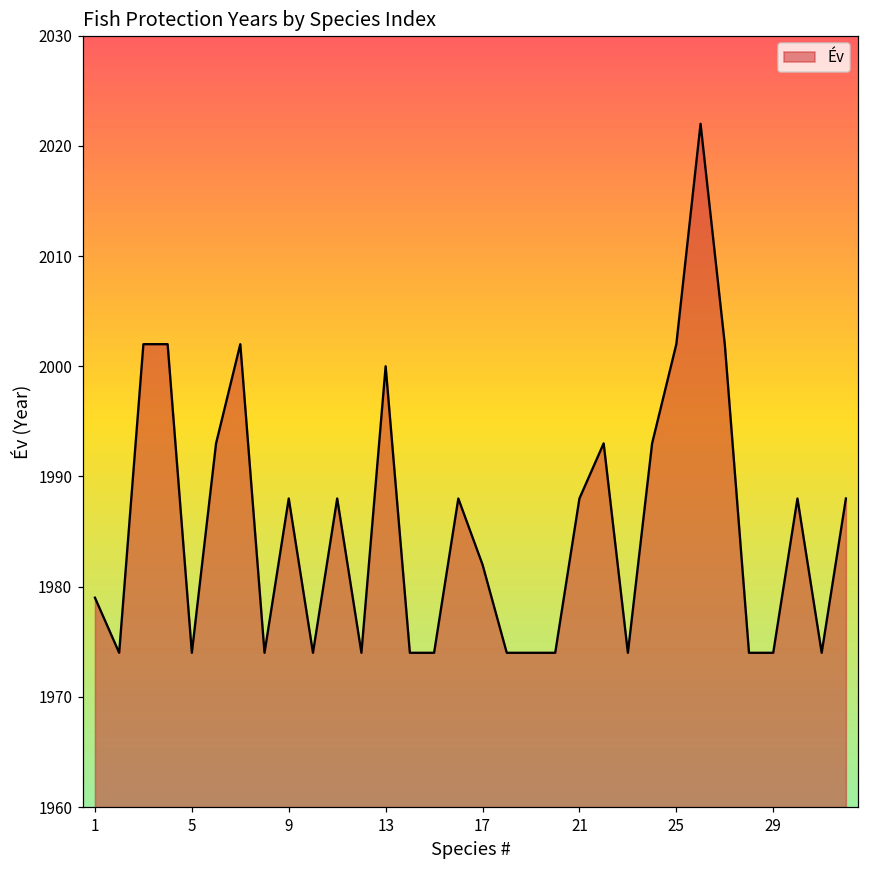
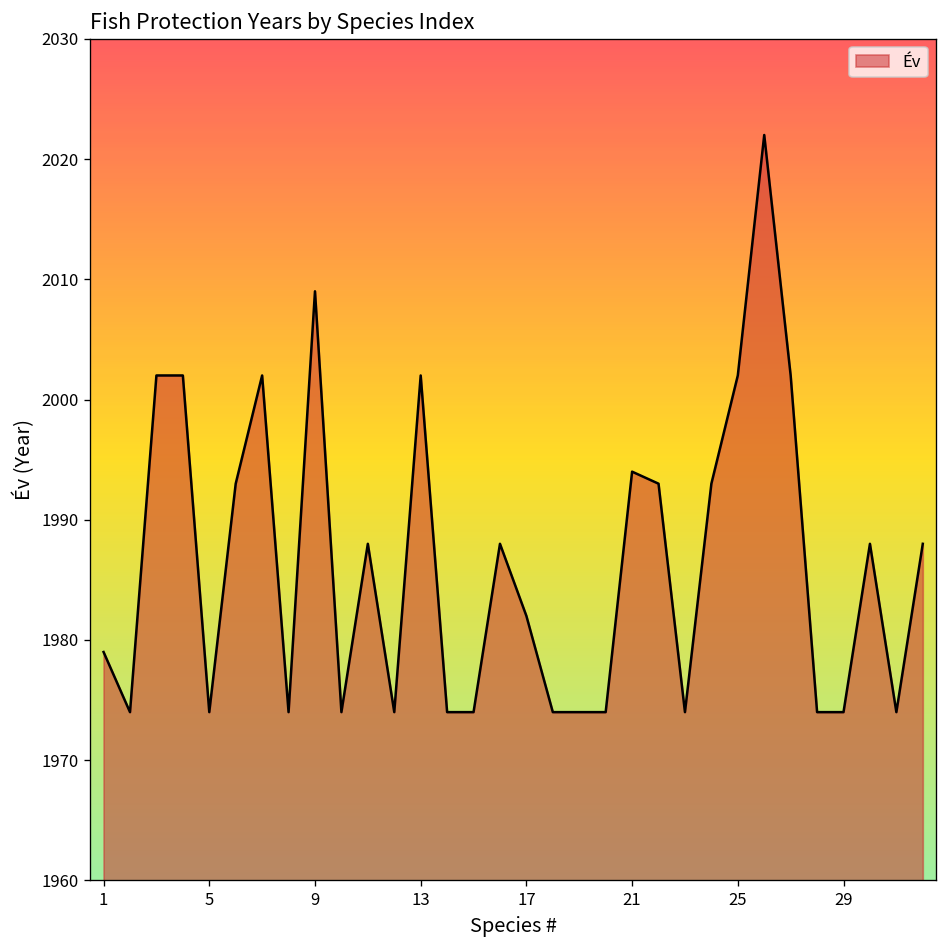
9: 1988 -> 2009
13: 2000 -> 2002
21: 1988 -> 1994
